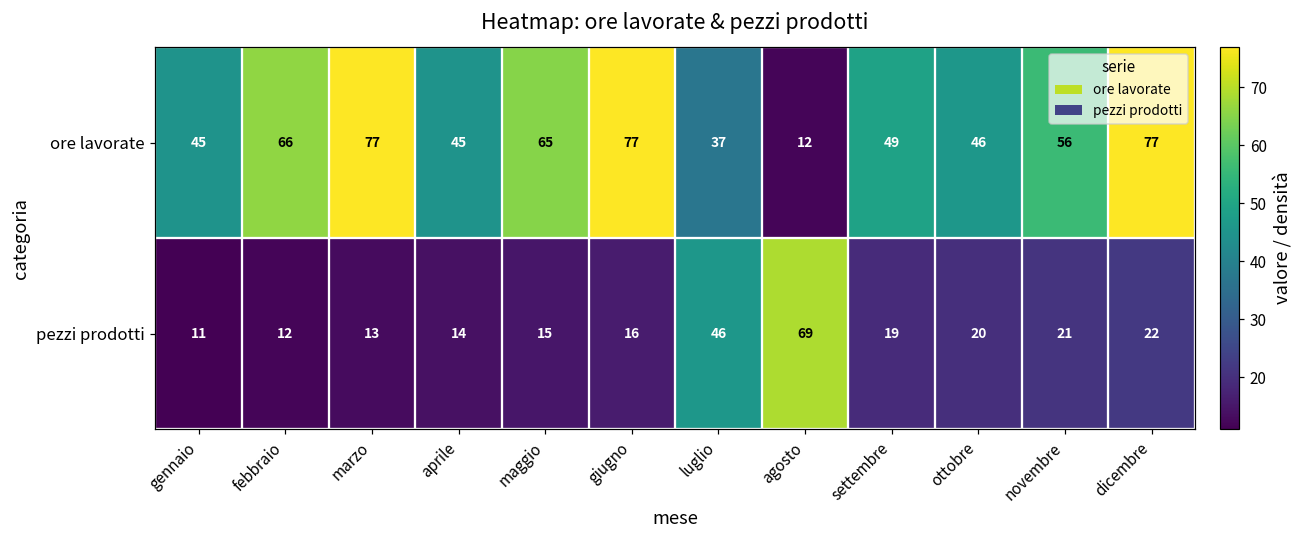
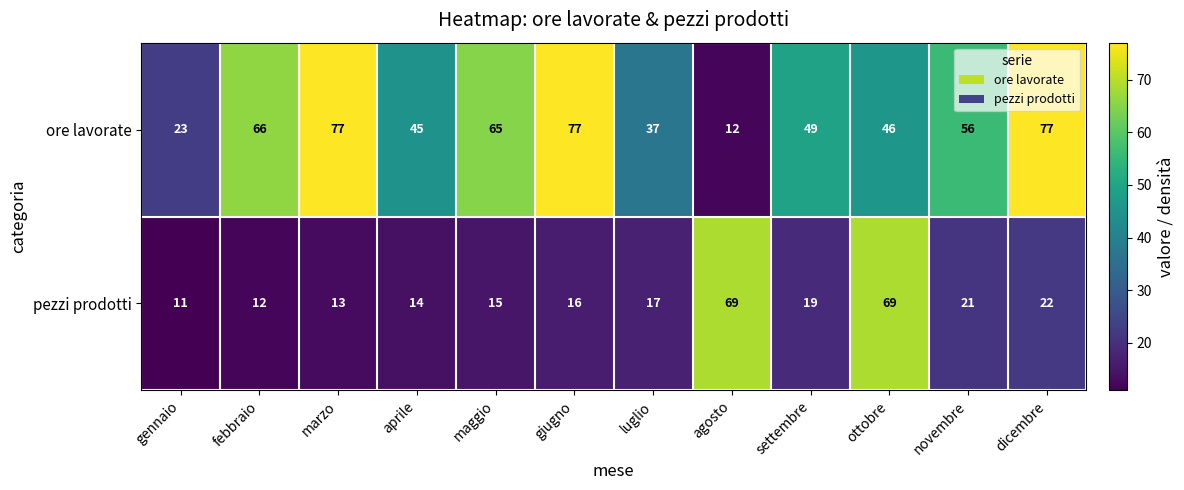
ore lavorate, gennaio: 45 -> 23
pezzi prodotti, luglio: 46 -> 17
pezzi prodotti, ottobre: 20 -> 69
